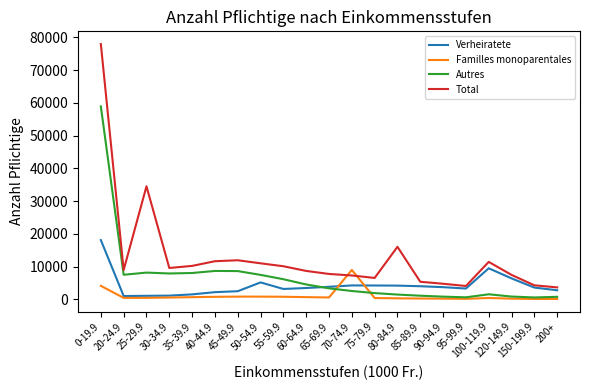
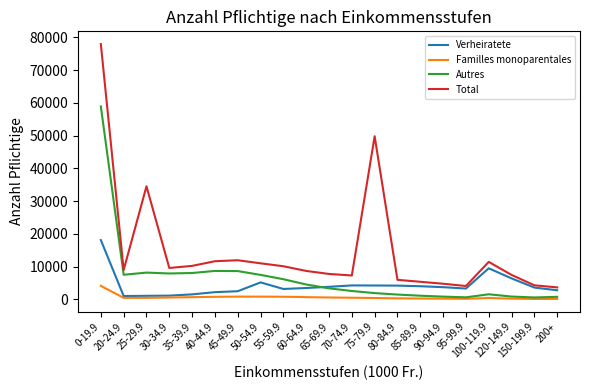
Familles monoparentales, 70-74.9: 9000 -> 0
Total, 75-79.9: 7000 -> 50000
Total, 80-84.9: 16000 -> 6000
